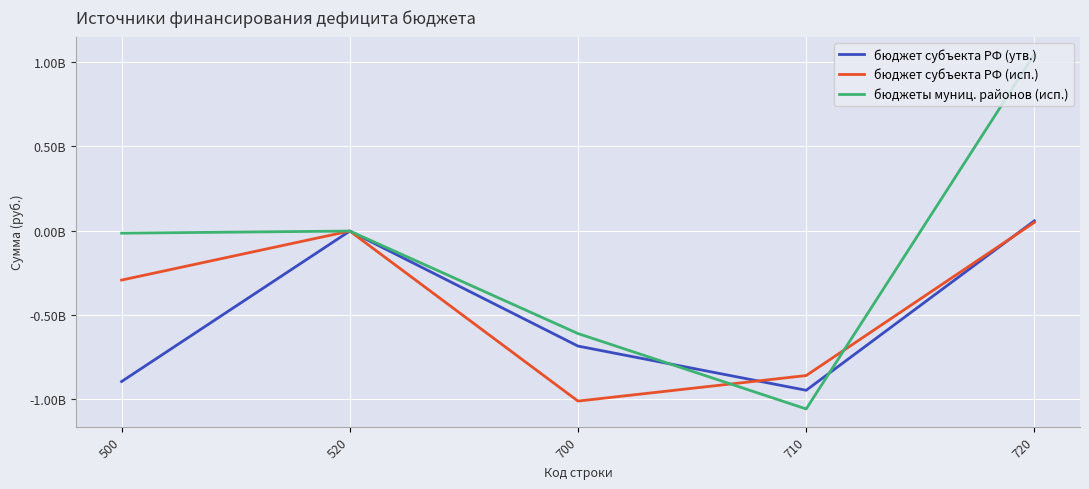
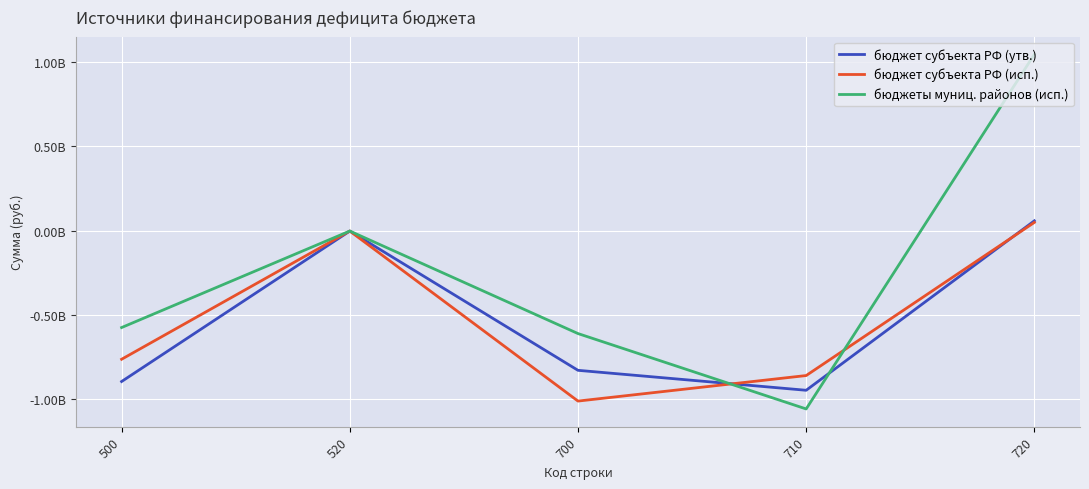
бюджет субъекта РФ (исп.), 500: -290000000 -> -760000000
бюджеты муниц. районов (исп.), 500: -20000000 -> -570000000
бюджет субъекта РФ (утв.), 700: -680000000 -> -830000000
